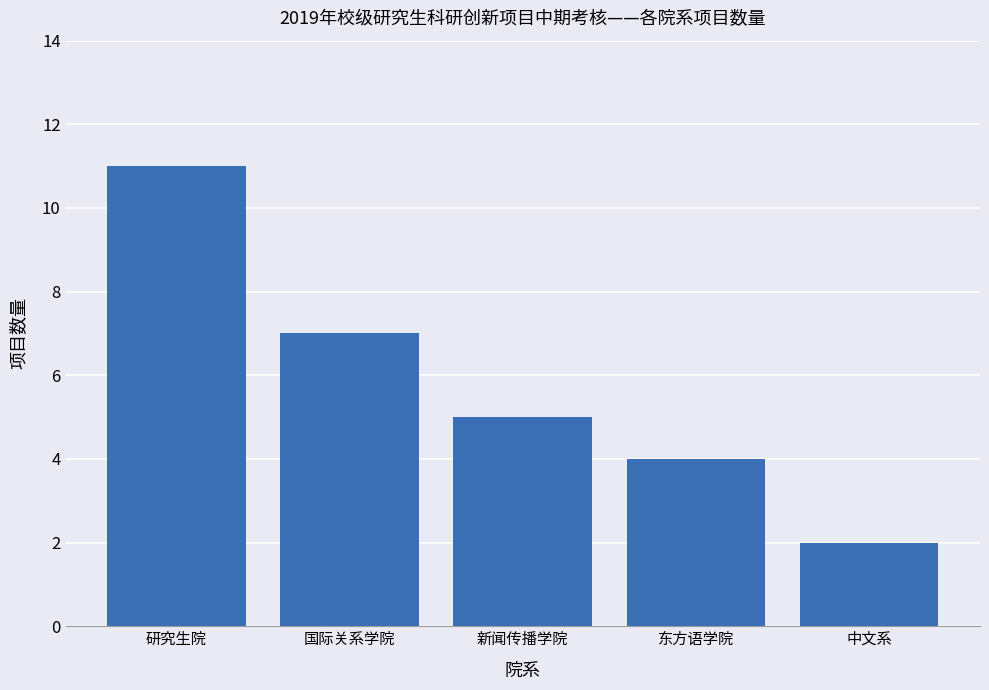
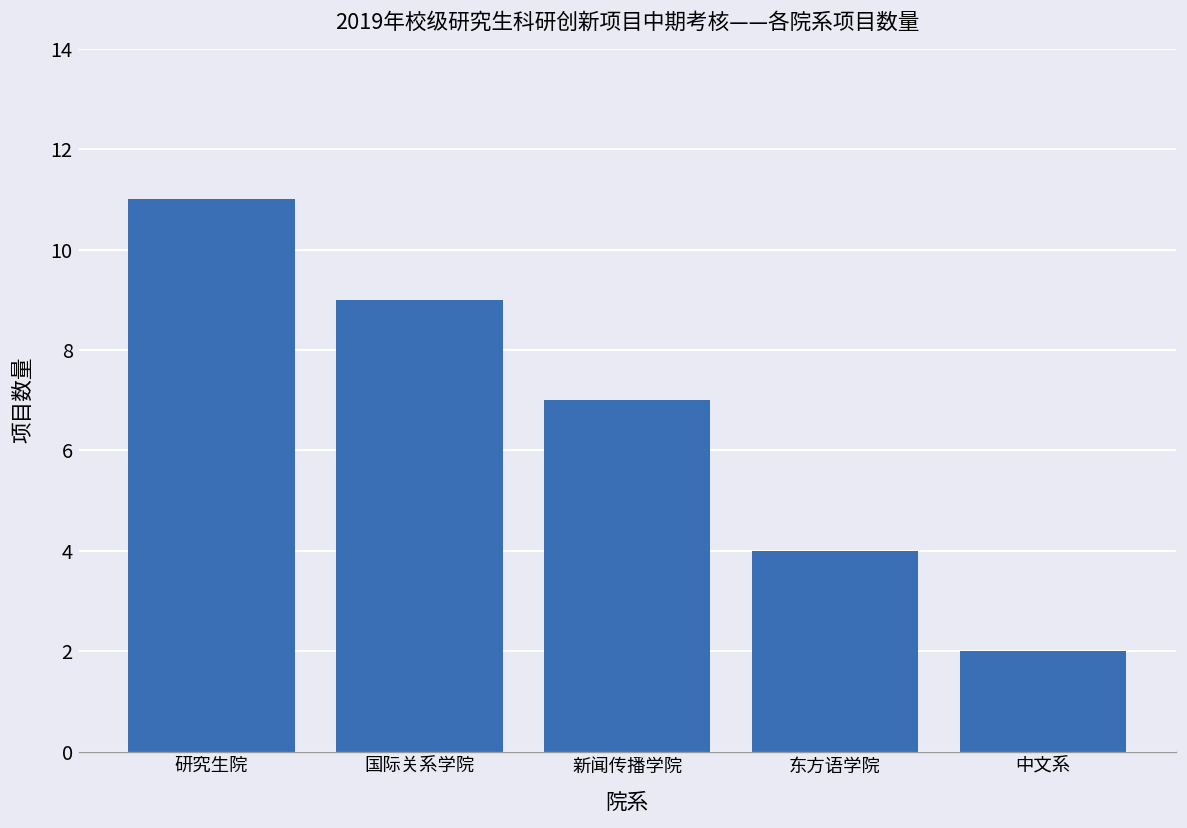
国际关系学院: 7 -> 9
新闻传播学院: 5 -> 7
